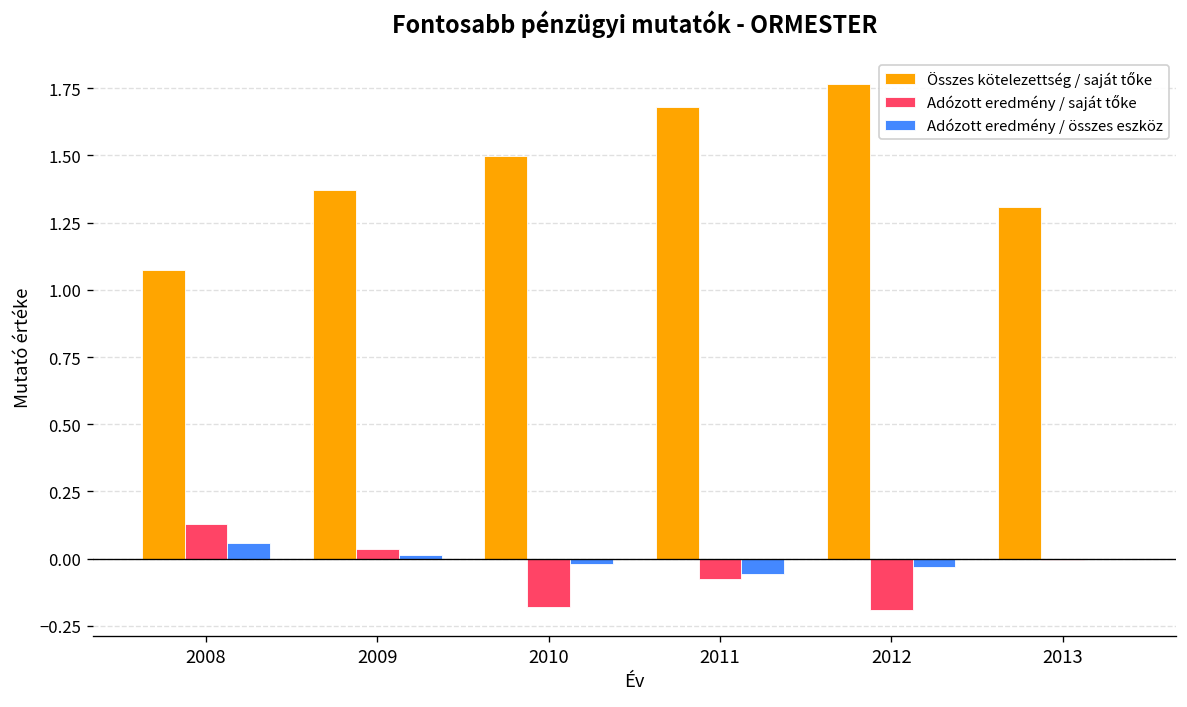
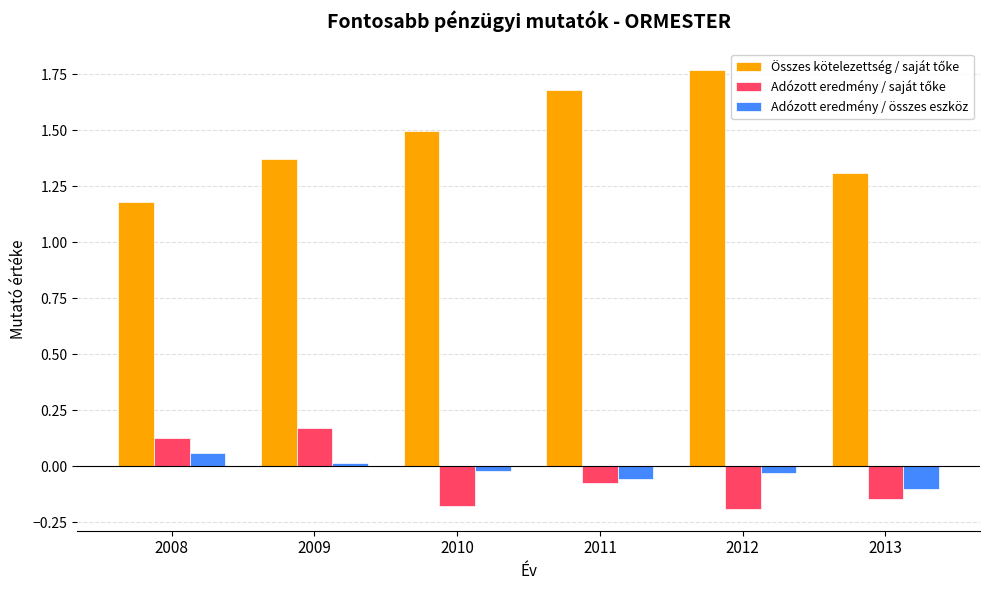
Összes kötelezettség / saját tőke, 2008: 1.07 -> 1.18
Adózott eredmény / saját tőke, 2009: 0.04 -> 0.17
Adózott eredmény / saját tőke, 2013: -0.01 -> -0.14
Adózott eredmény / összes eszköz, 2013: 0.00 -> -0.10
